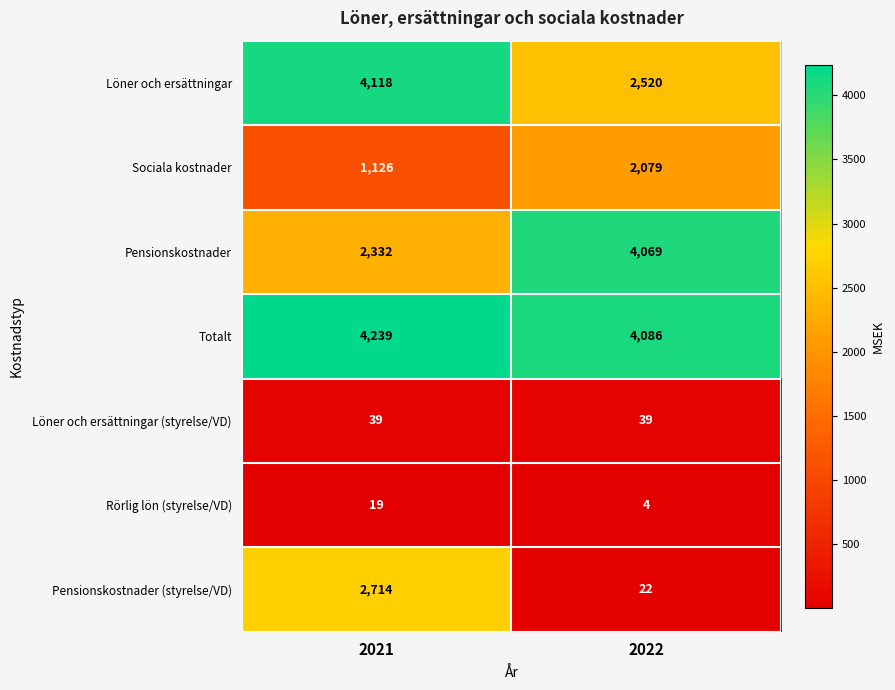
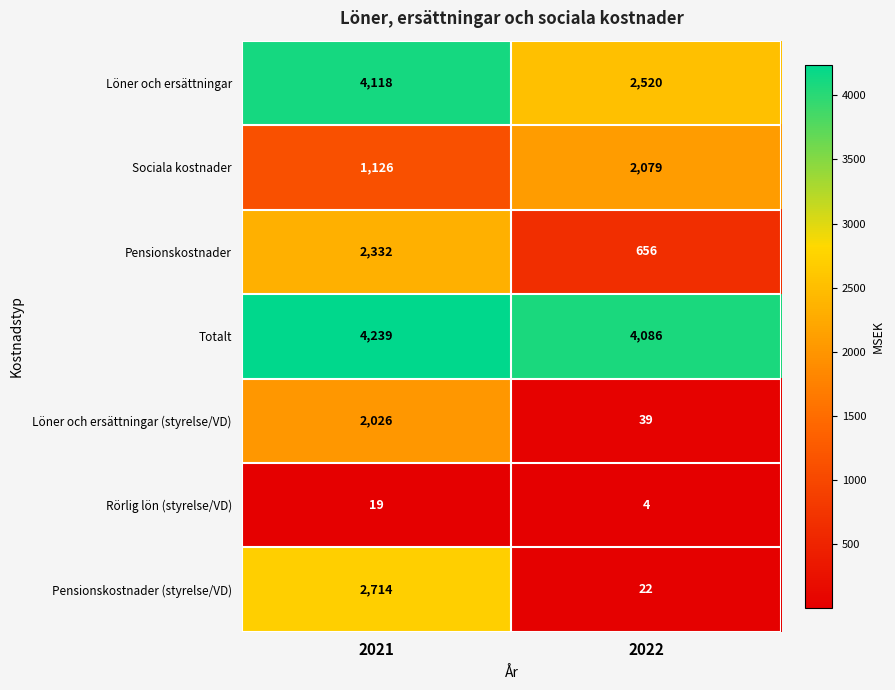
Pensionskostnader, 2022: 4,069 -> 656
Löner och ersättningar (styrelse/VD), 2021: 39 -> 2,026
